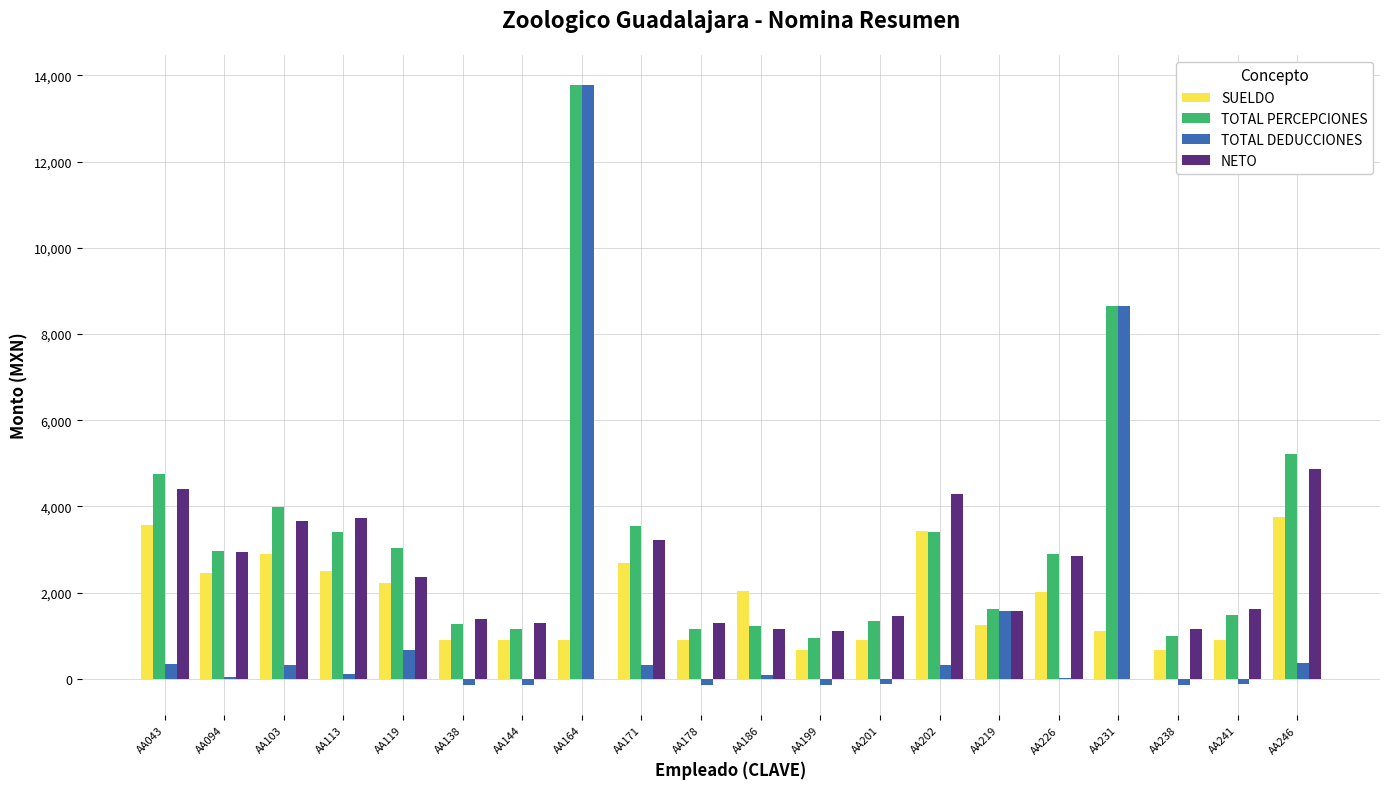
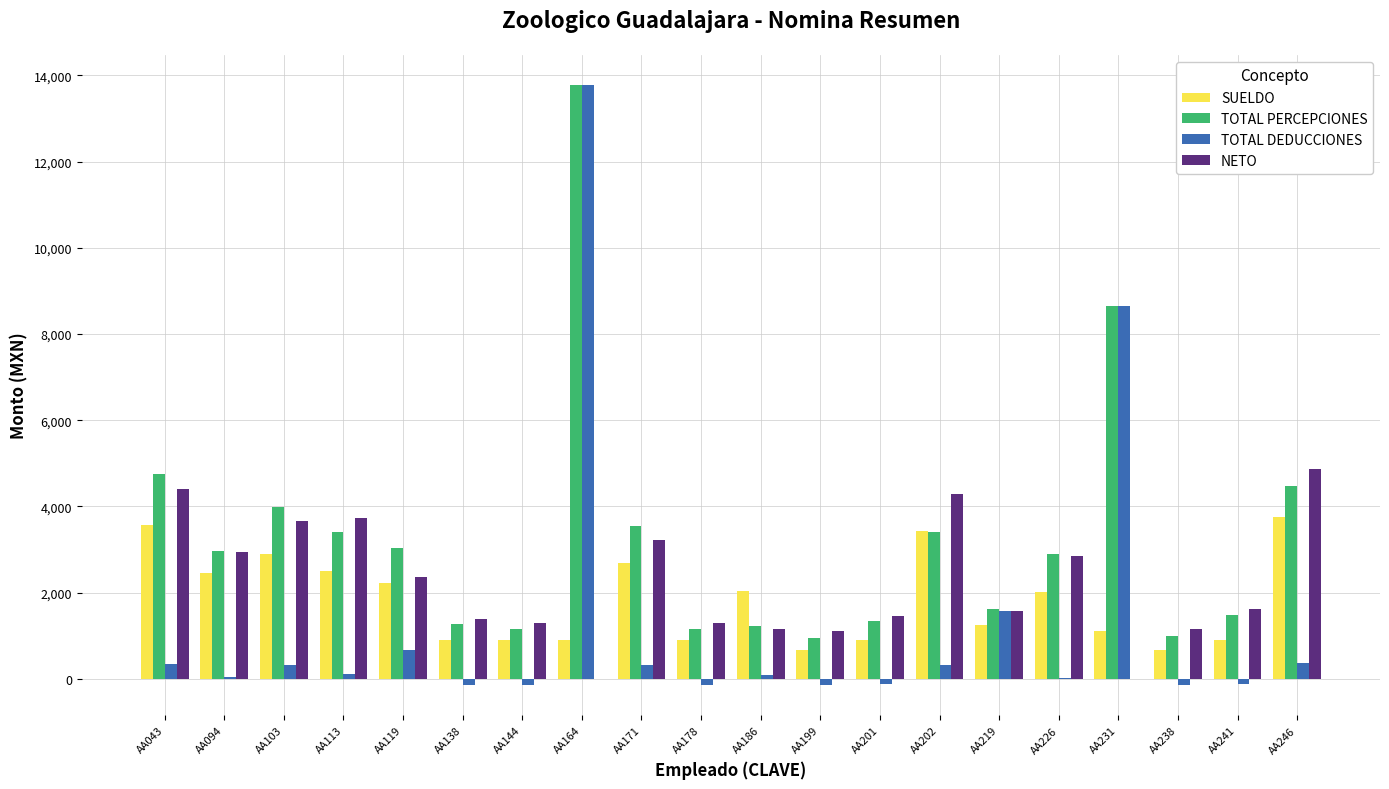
TOTAL PERCEPCIONES, AA246: 5,200 -> 4,500
